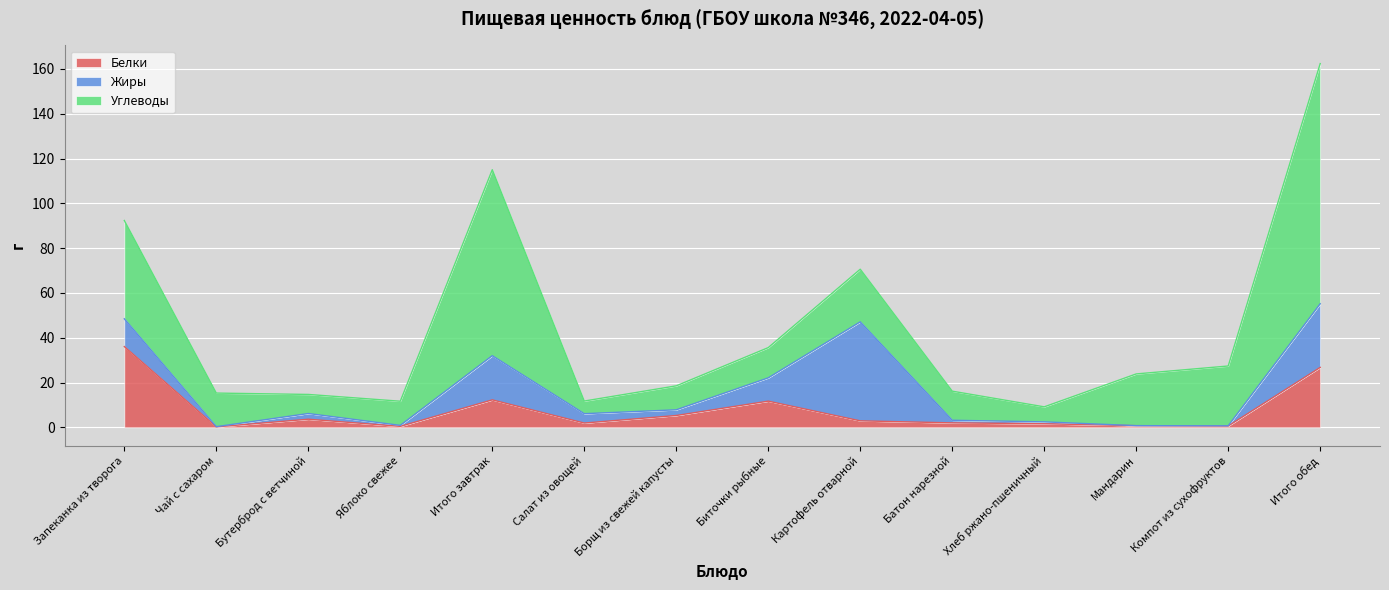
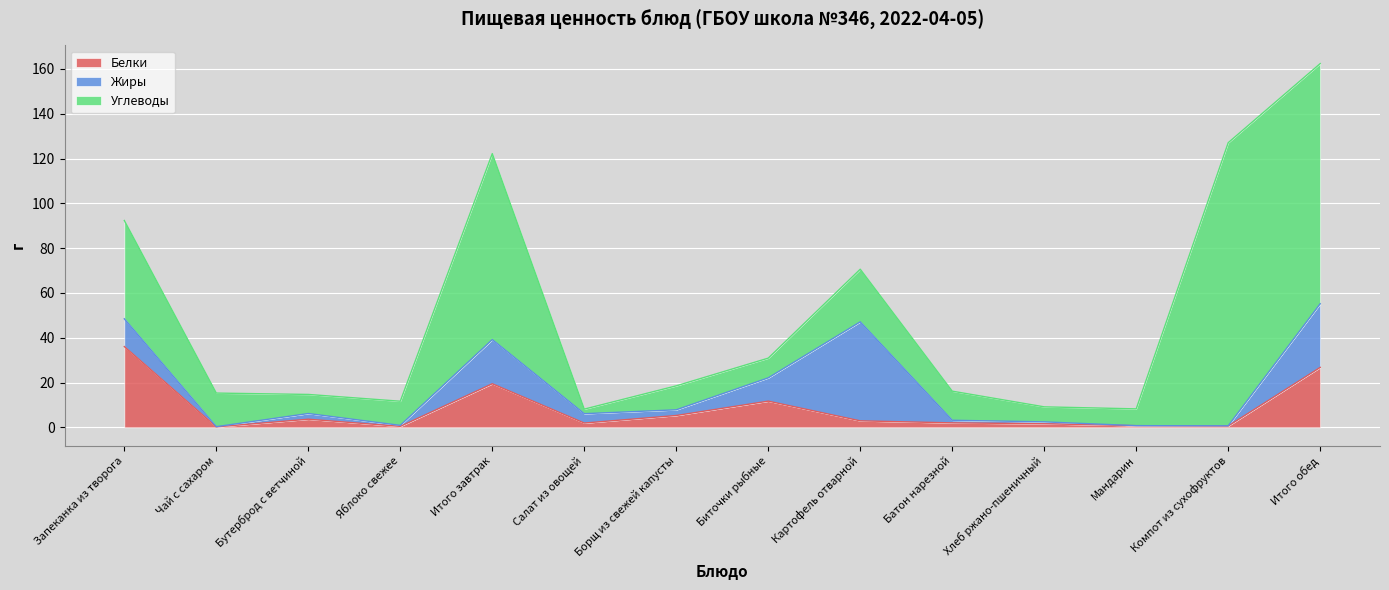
Белки, Итого завтрак: 12 -> 19
Углеводы, Салат из овощей: 6 -> 2
Углеводы, Биточки рыбные: 14 -> 9
Углеводы, Мандарин: 23 -> 8
Углеводы, Компот из сухофруктов: 27 -> 126
